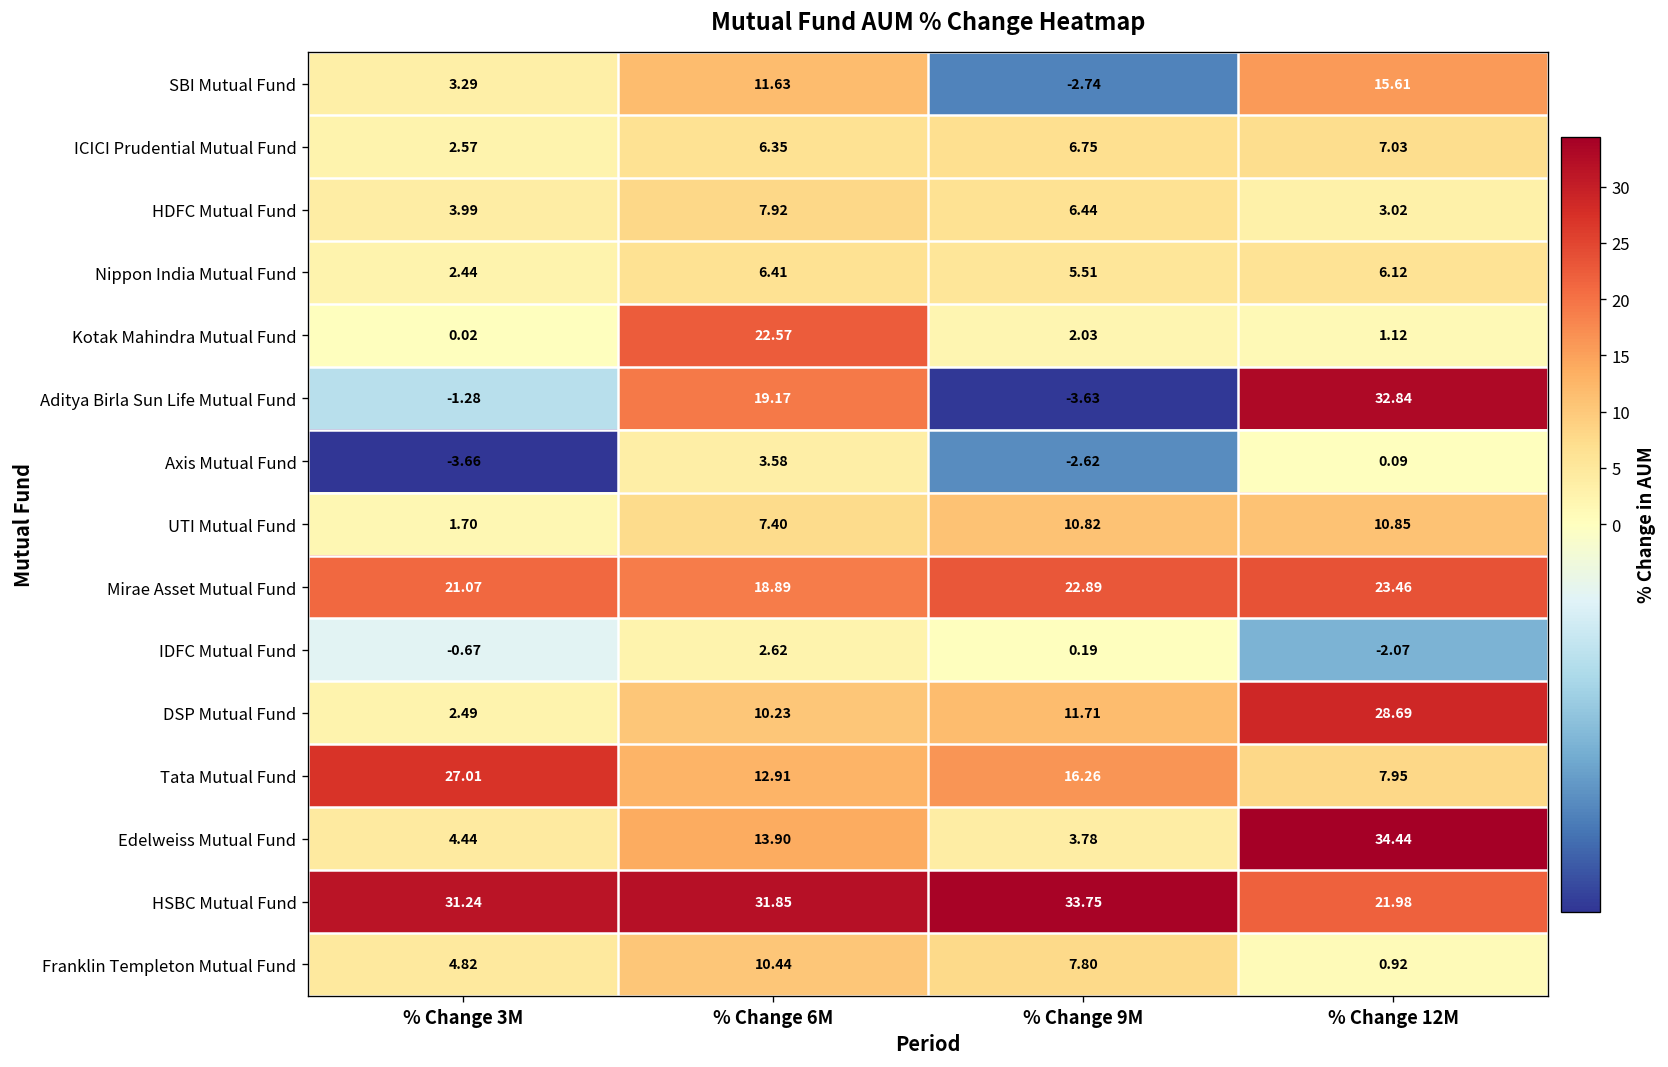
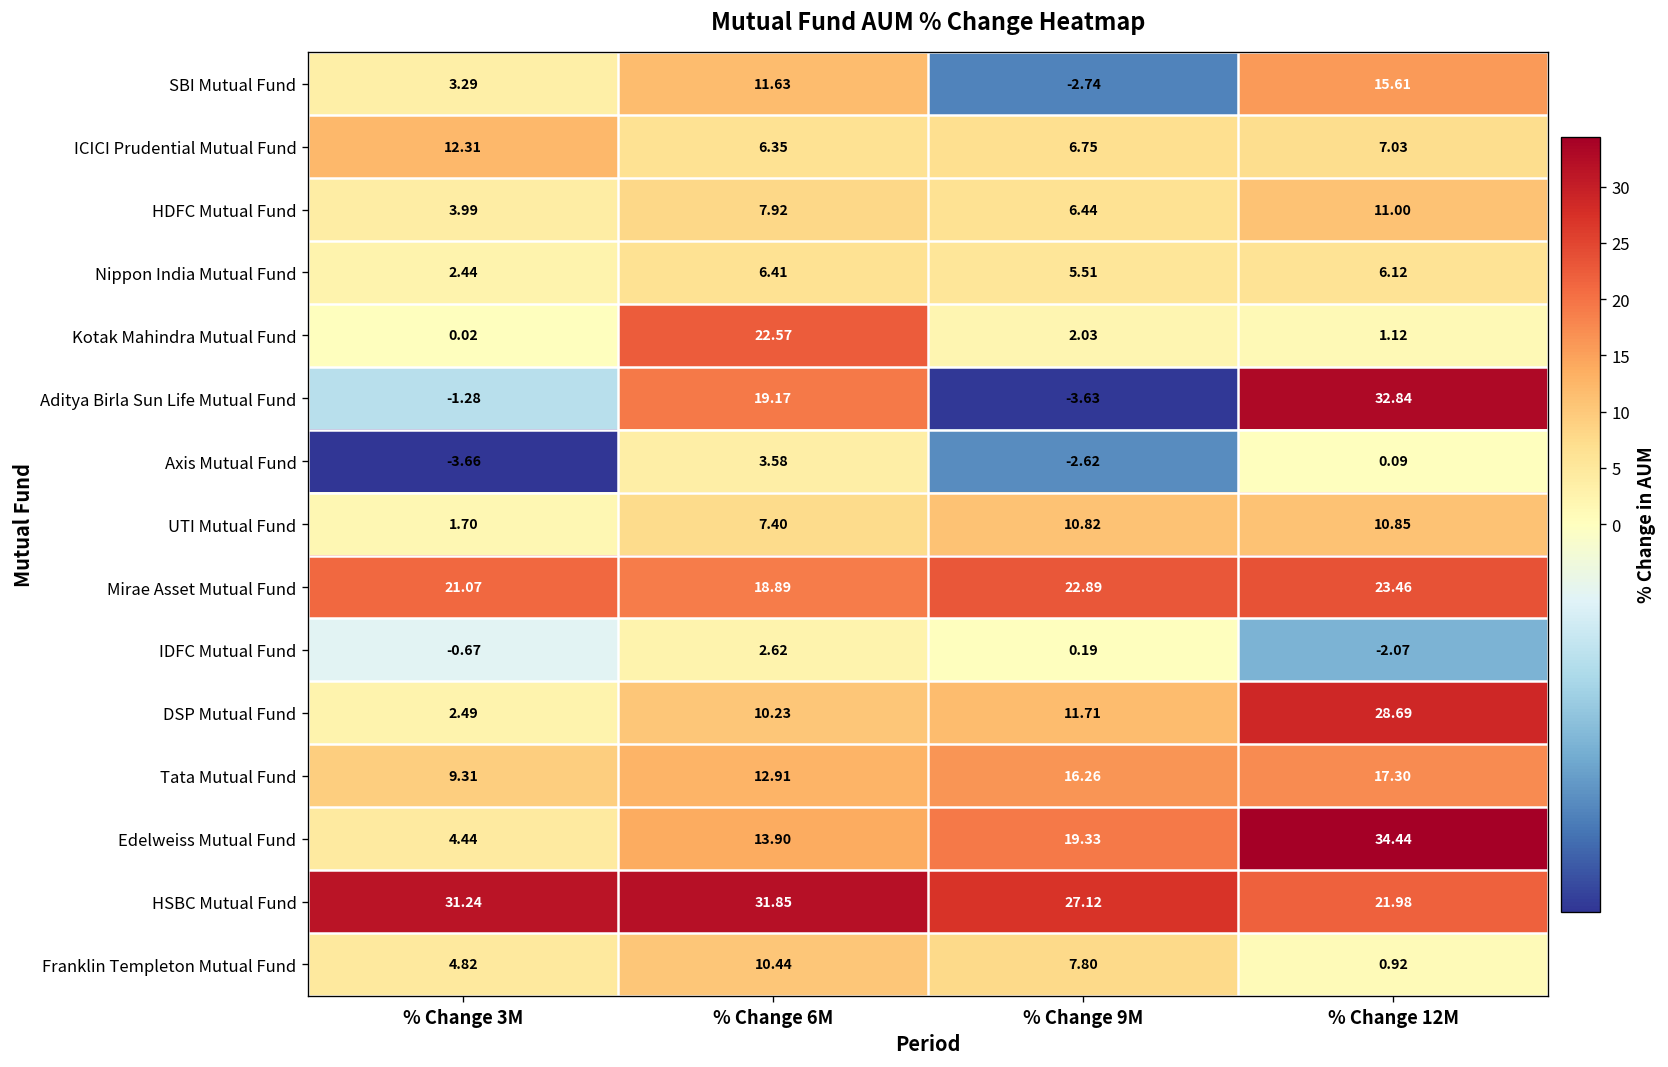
ICICI Prudential Mutual Fund, % Change 3M: 2.57 -> 12.31
HDFC Mutual Fund, % Change 12M: 3.02 -> 11.00
Tata Mutual Fund, % Change 3M: 27.01 -> 9.31
Tata Mutual Fund, % Change 12M: 7.95 -> 17.30
Edelweiss Mutual Fund, % Change 9M: 3.78 -> 19.33
HSBC Mutual Fund, % Change 9M: 33.75 -> 27.12
